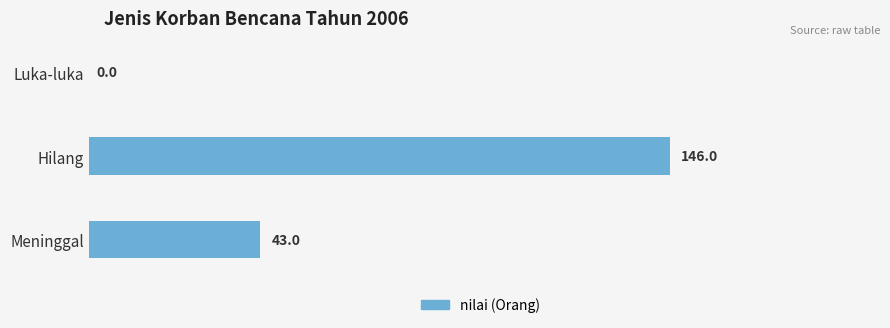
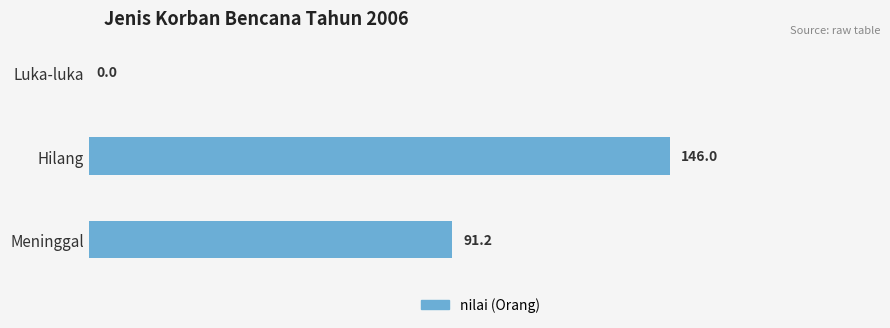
Meninggal: 43.0 -> 91.2
